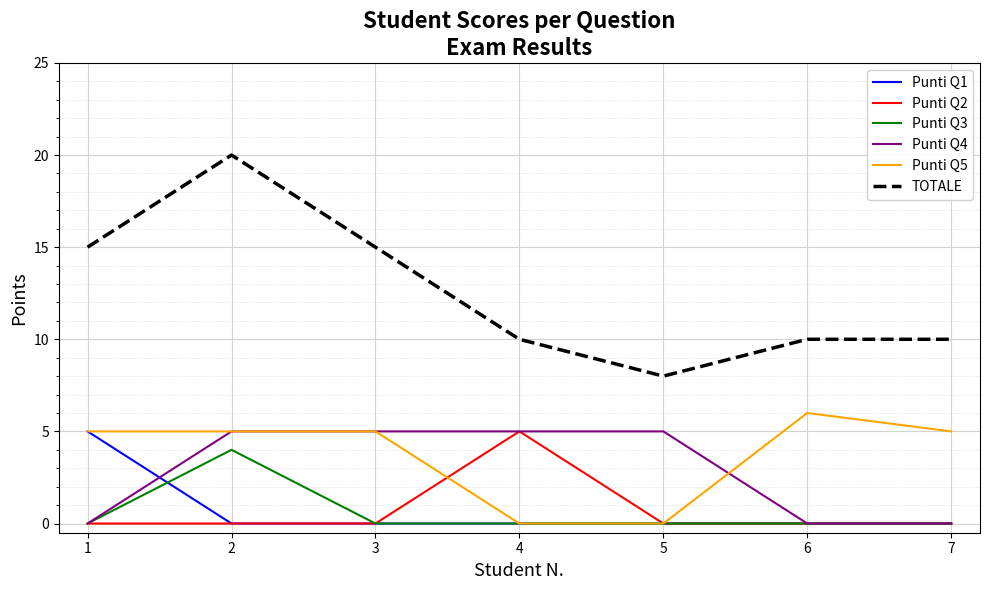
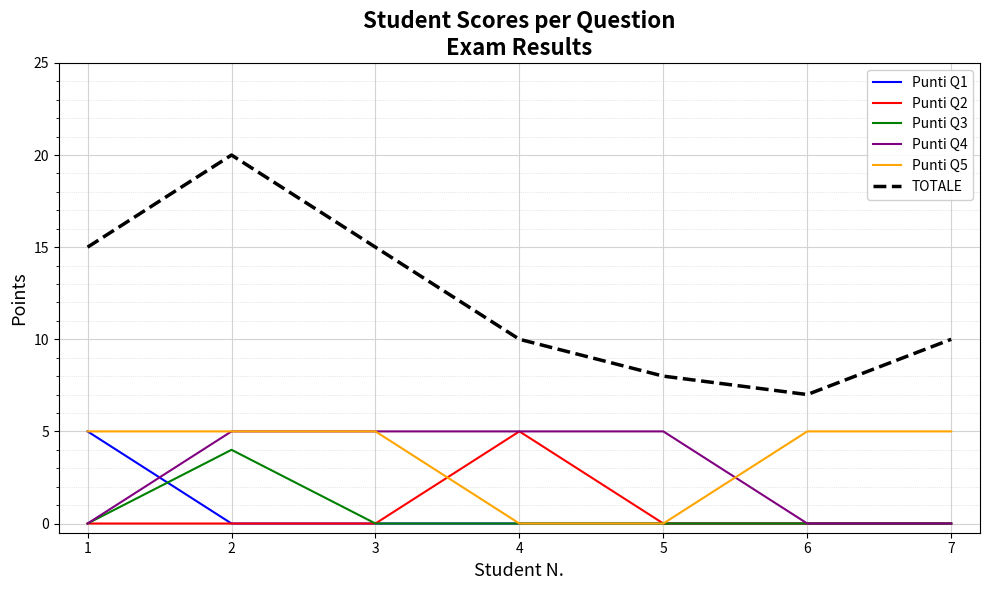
Punti Q5, 6: 6 -> 5
TOTALE, 6: 10 -> 7
